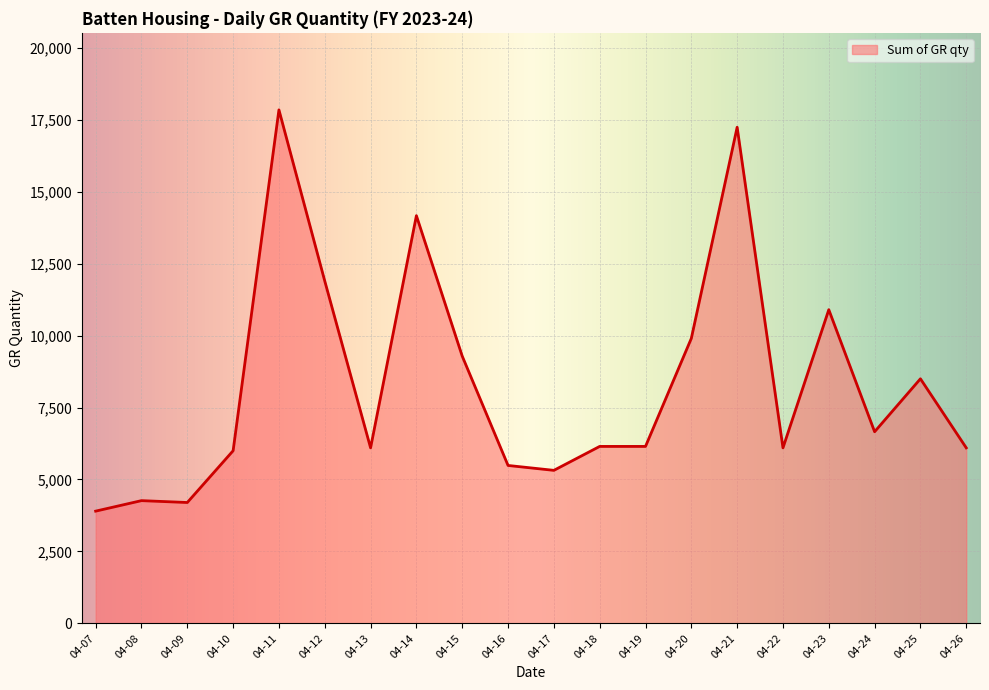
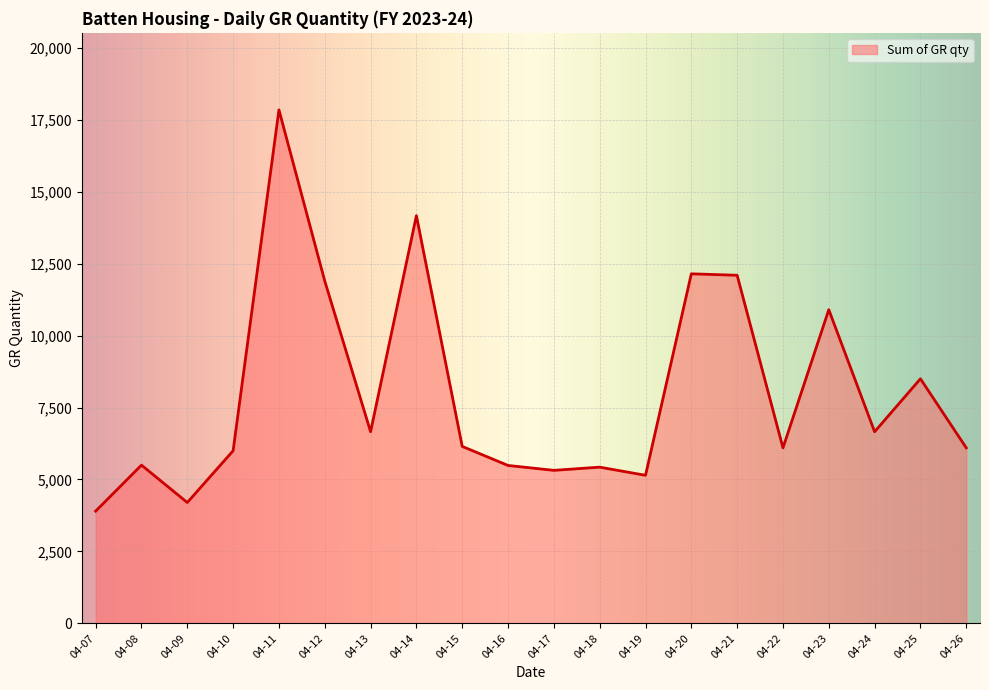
04-08: 4,300 -> 5,500
04-13: 6,100 -> 6,700
04-15: 9,300 -> 6,200
04-18: 6,200 -> 5,400
04-19: 6,200 -> 5,100
04-20: 9,900 -> 12,200
04-21: 17,200 -> 12,100
